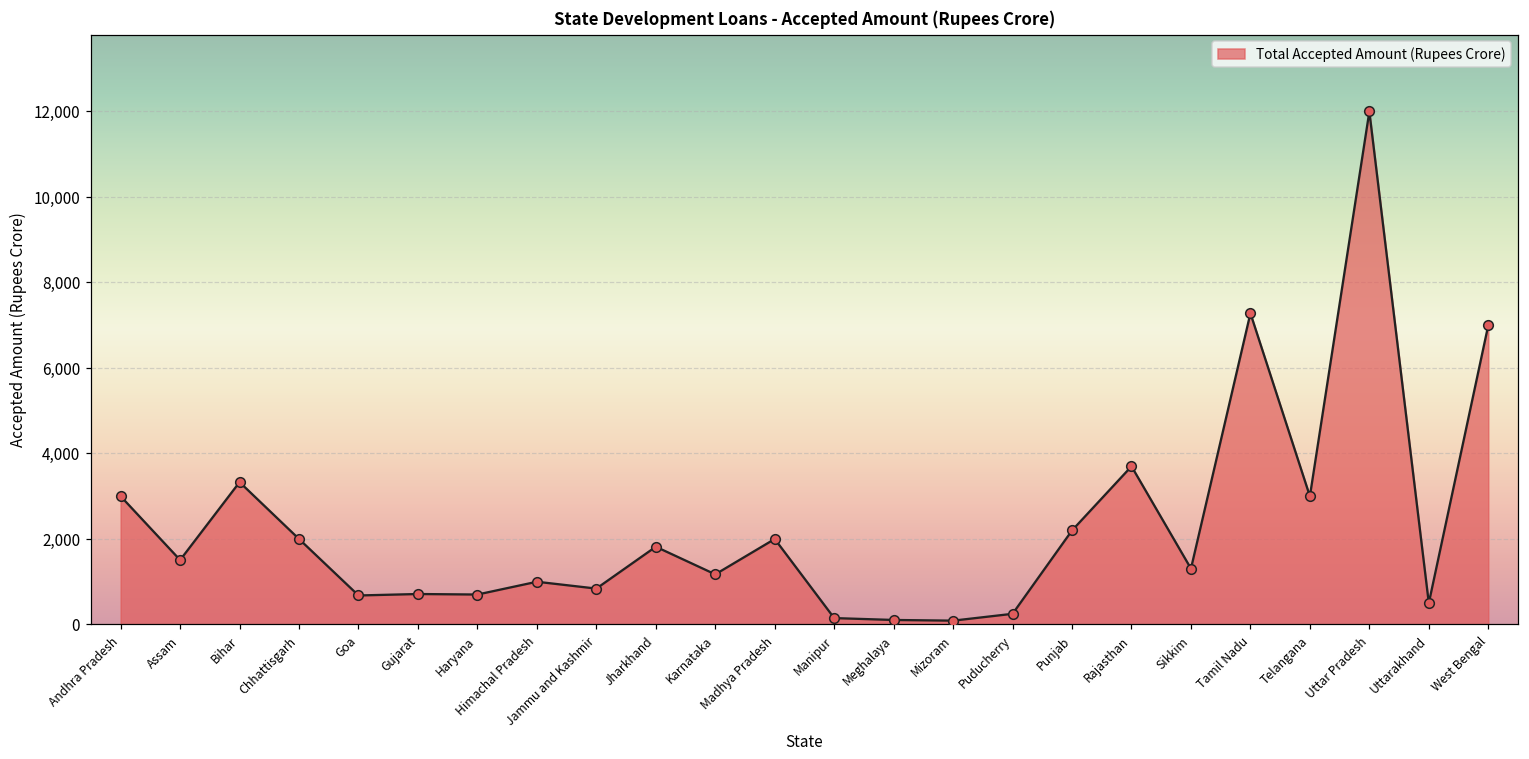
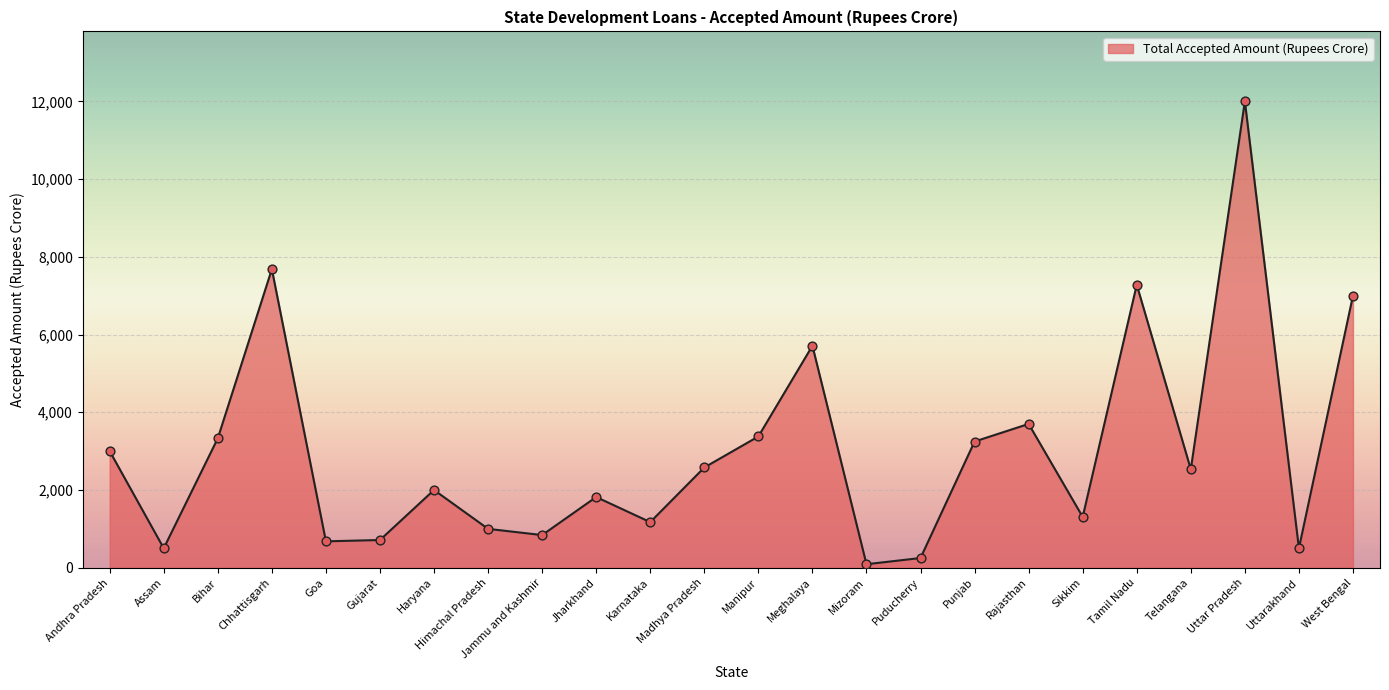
Assam: 1,500 -> 500
Chhattisgarh: 2,000 -> 7,700
Haryana: 700 -> 2,000
Madhya Pradesh: 2,000 -> 2,600
Manipur: 200 -> 3,400
Meghalaya: 100 -> 5,700
Punjab: 2,200 -> 3,200
Telangana: 3,000 -> 2,500
